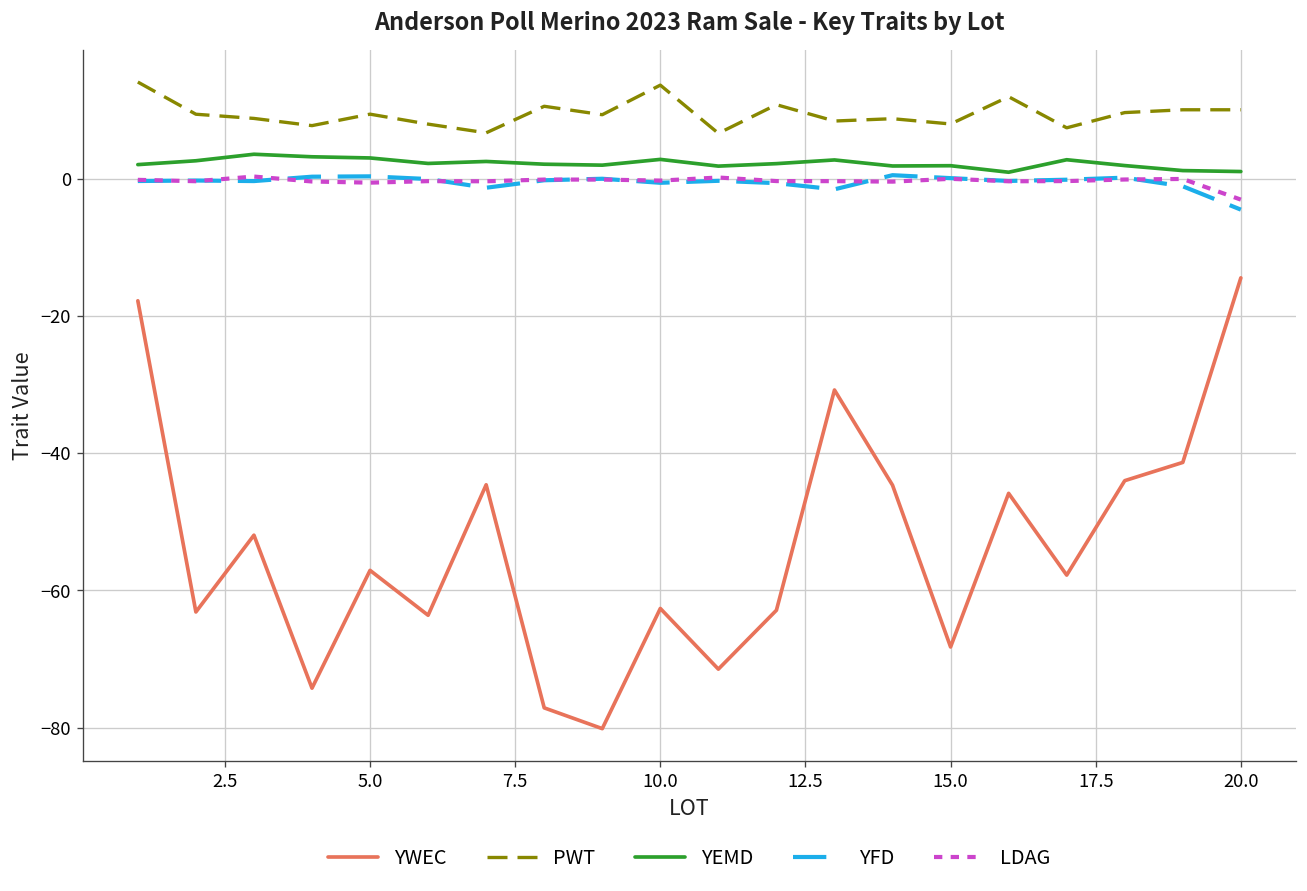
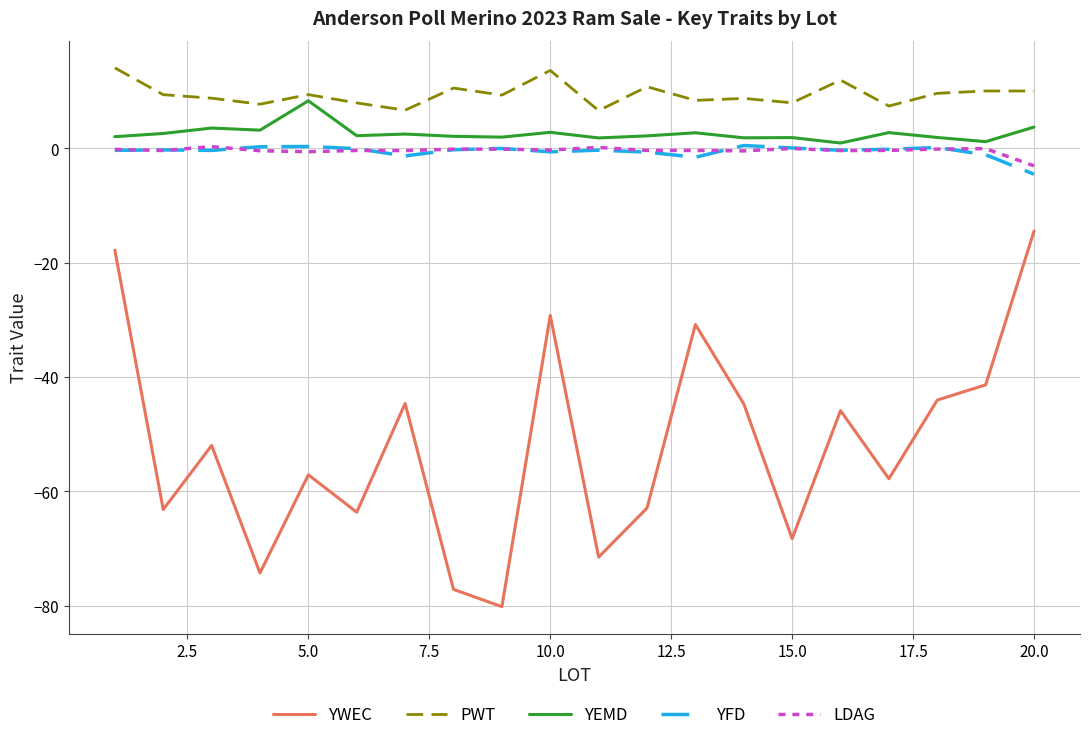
YEMD, 5.0: 3 -> 8
YWEC, 10.0: -63 -> -29
YEMD, 20.0: 1 -> 4
